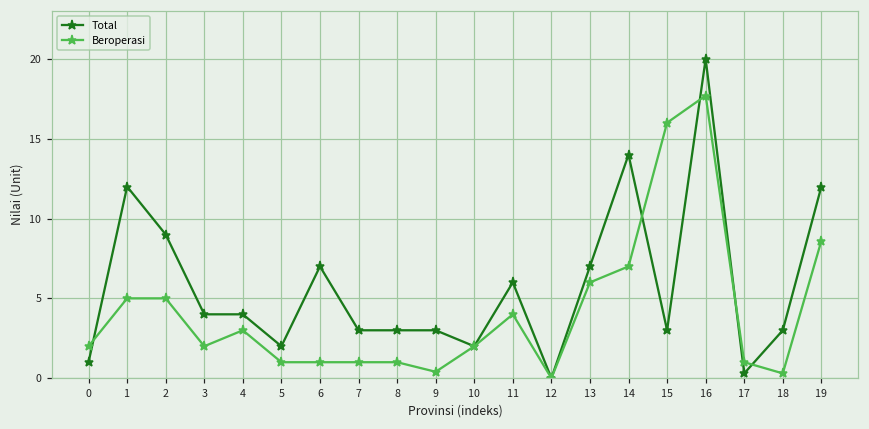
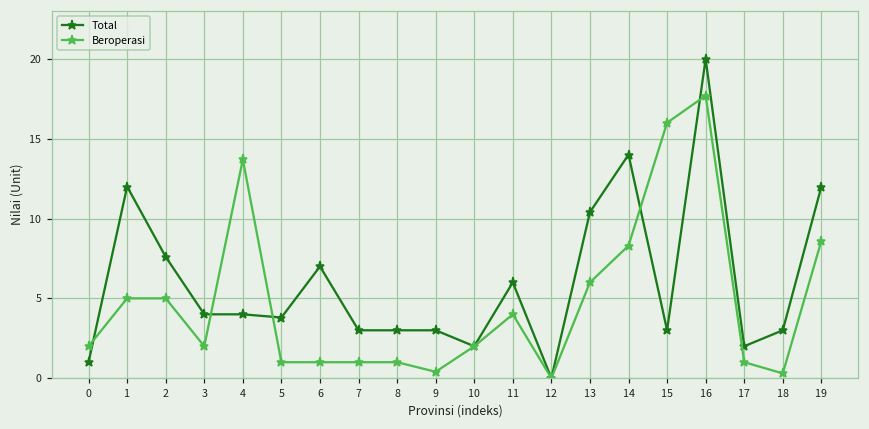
Total, 2: 9.0 -> 7.6
Beroperasi, 4: 3.0 -> 13.7
Total, 5: 2.0 -> 3.8
Total, 13: 7.0 -> 10.4
Beroperasi, 14: 7.0 -> 8.3
Total, 17: 0.3 -> 2.0
